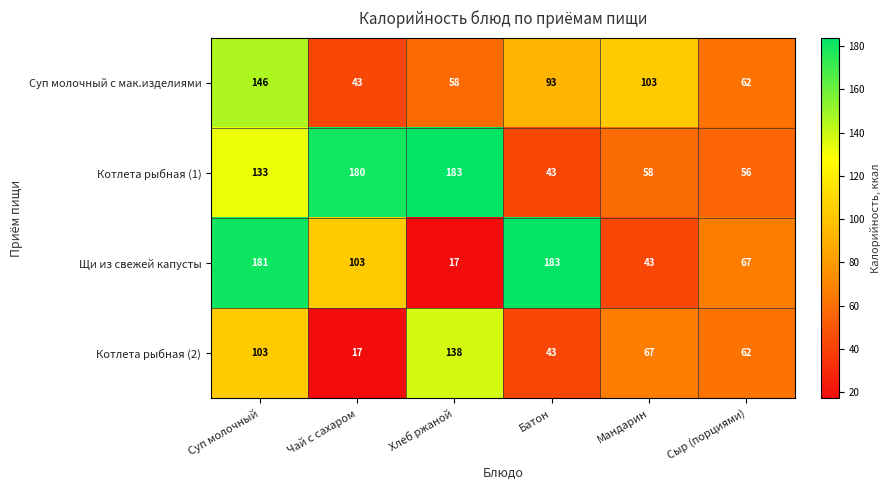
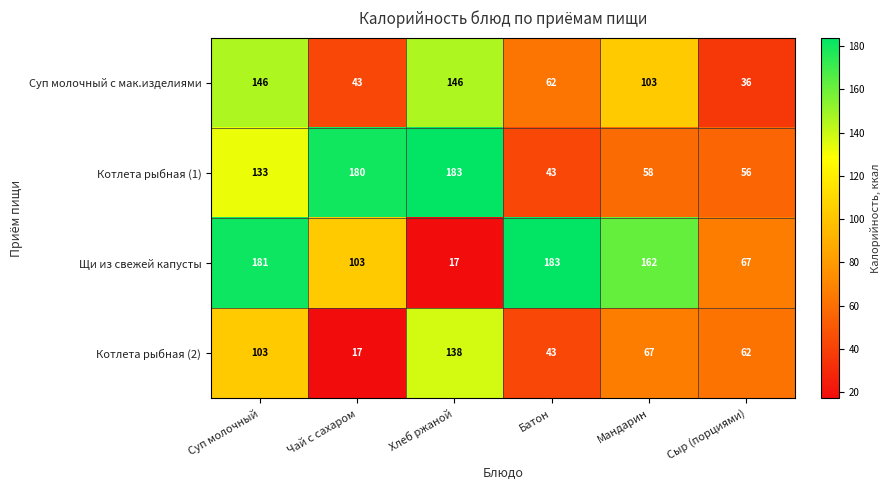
Суп молочный с мак.изделиями, Хлеб ржаной: 58 -> 146
Суп молочный с мак.изделиями, Батон: 93 -> 62
Суп молочный с мак.изделиями, Сыр (порциями): 62 -> 36
Щи из свежей капусты, Мандарин: 43 -> 162
